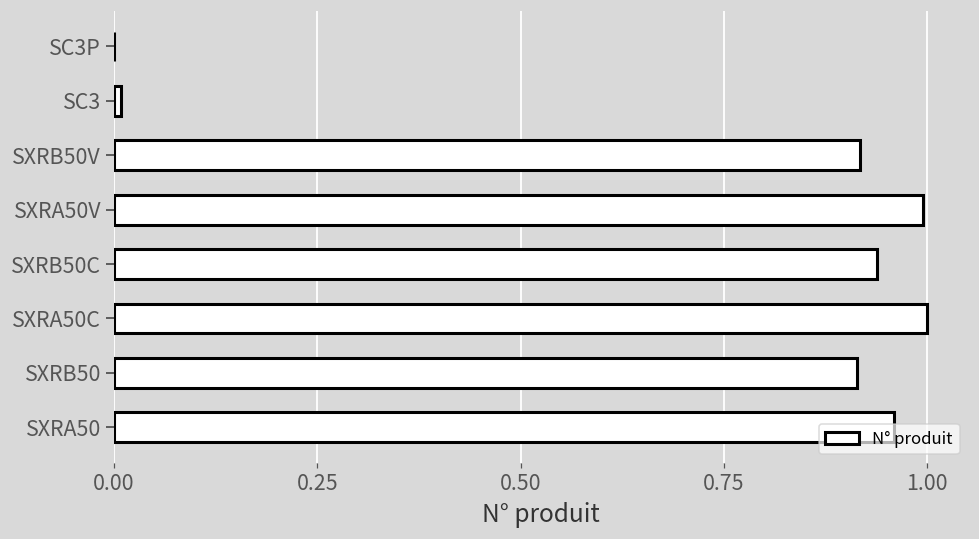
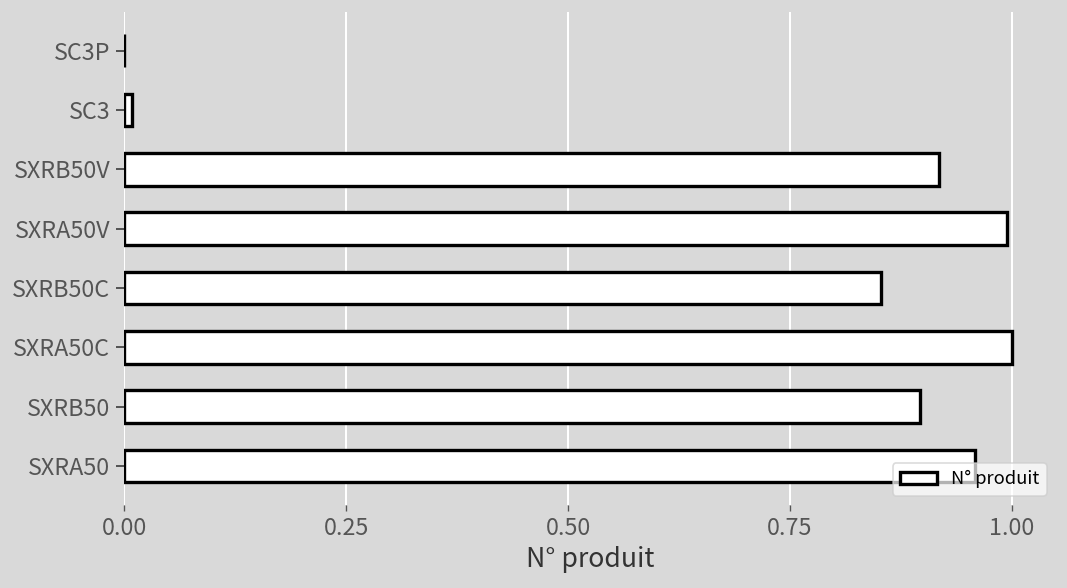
SXRB50C: 0.94 -> 0.85
SXRB50: 0.91 -> 0.90
